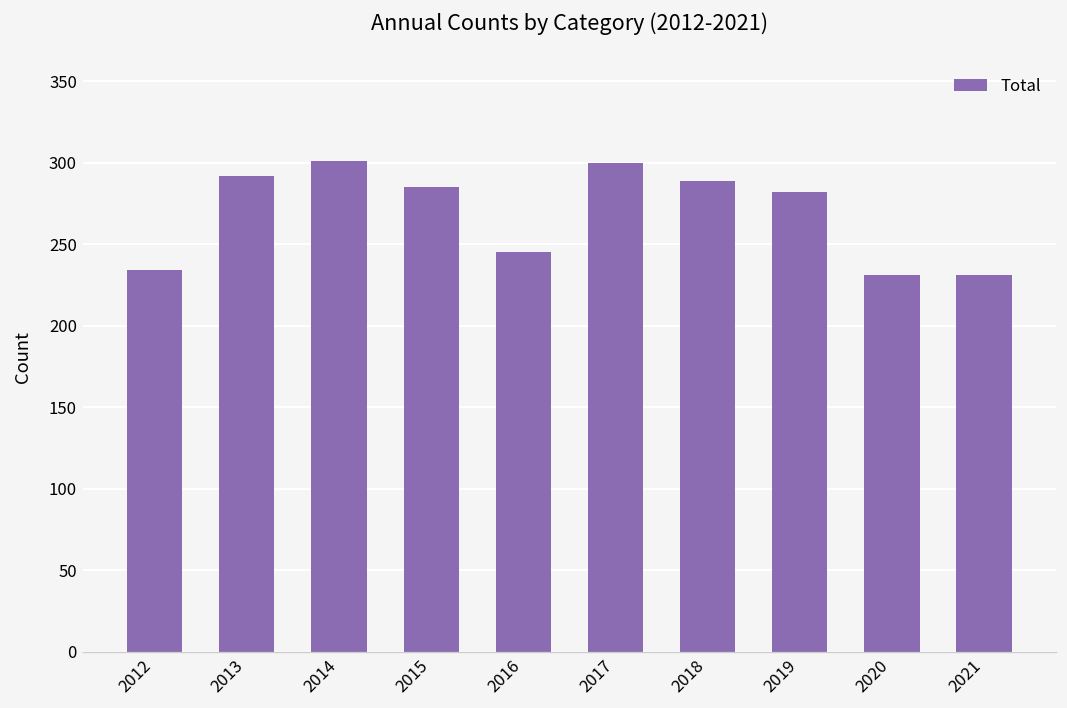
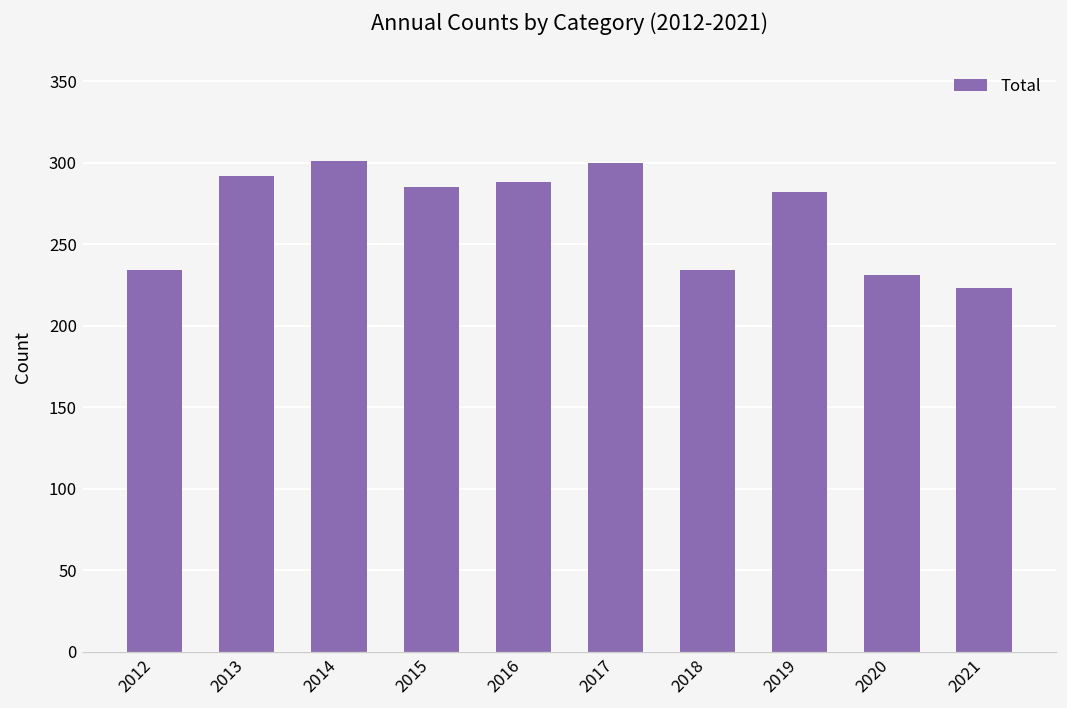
2016: 245 -> 288
2018: 289 -> 234
2021: 231 -> 223
